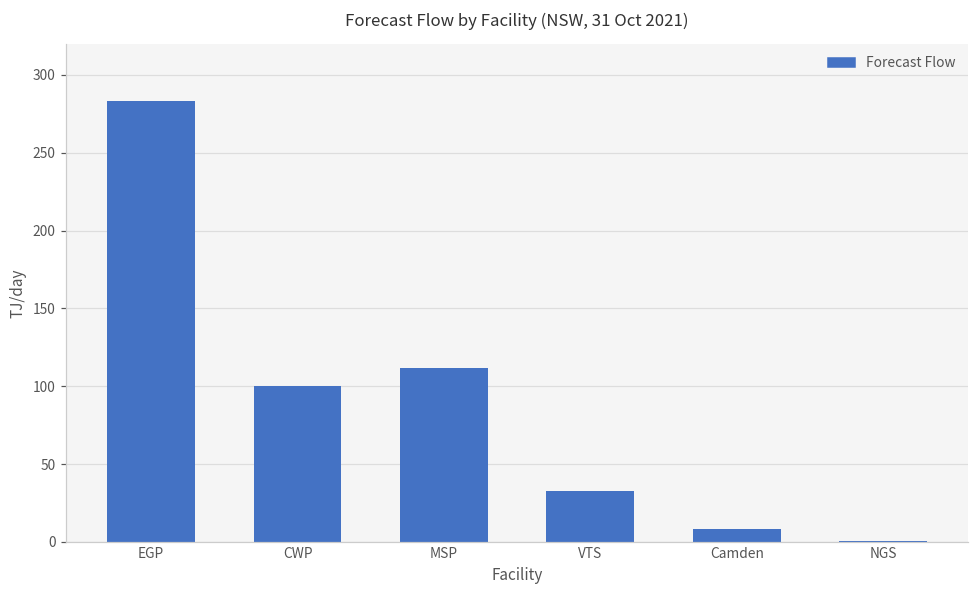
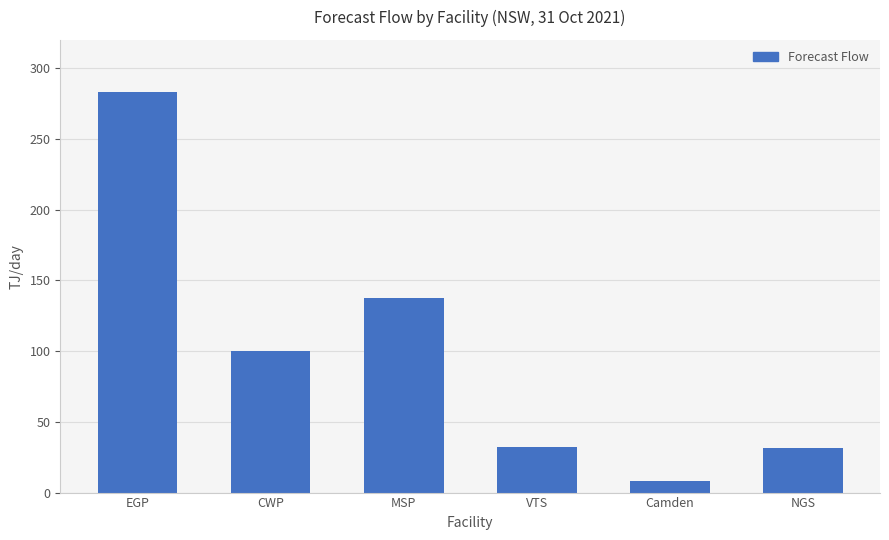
MSP: 112 -> 138
NGS: 1 -> 32
